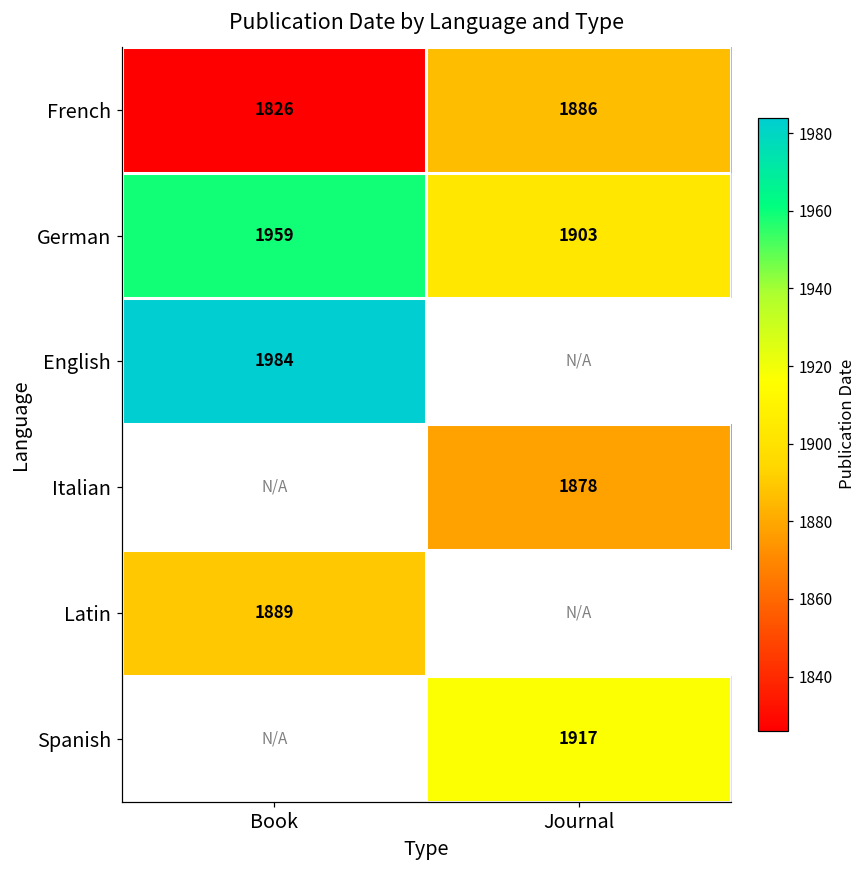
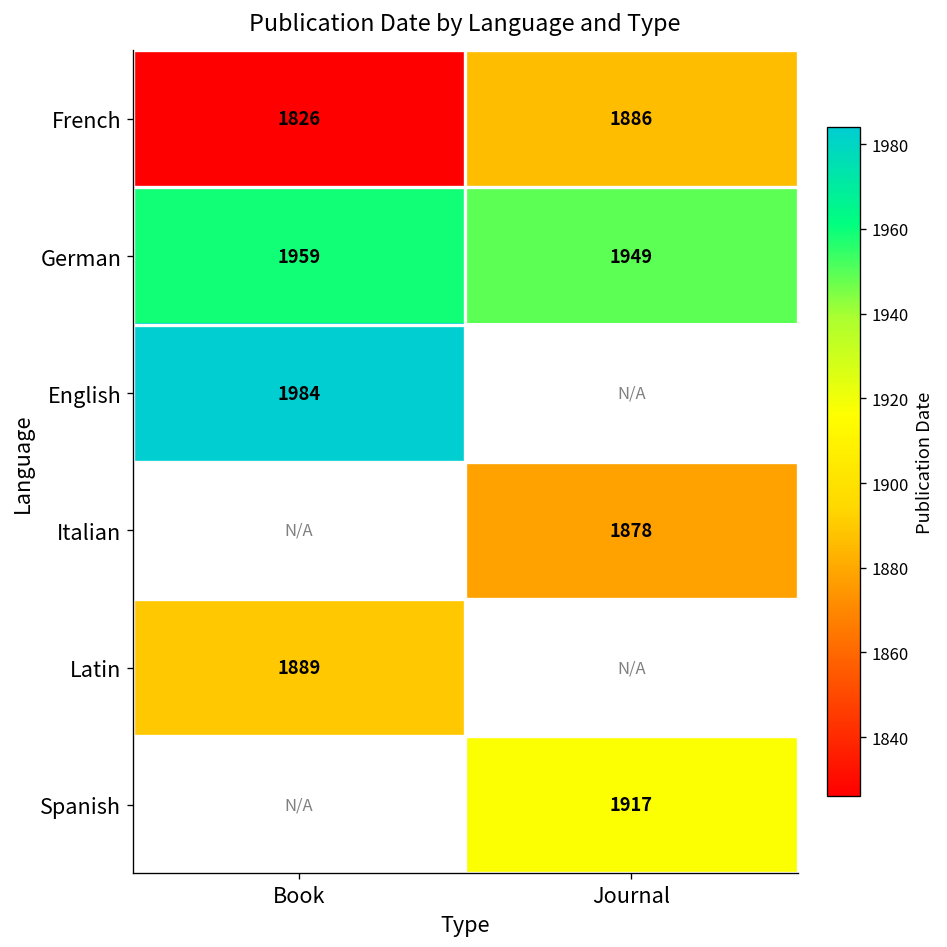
German, Journal: 1903 -> 1949
